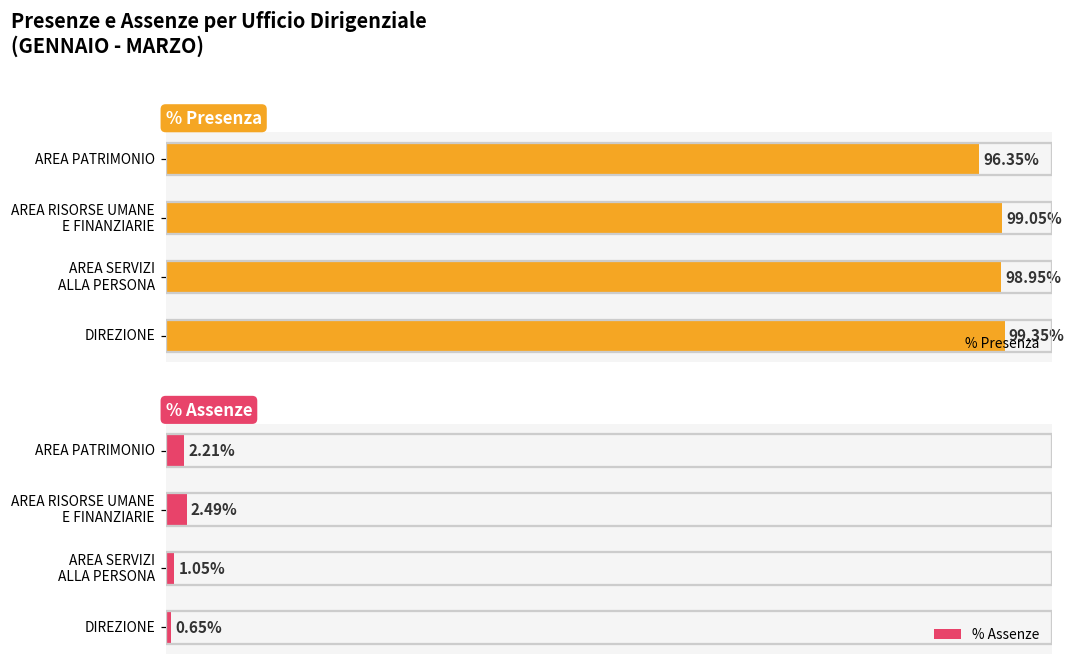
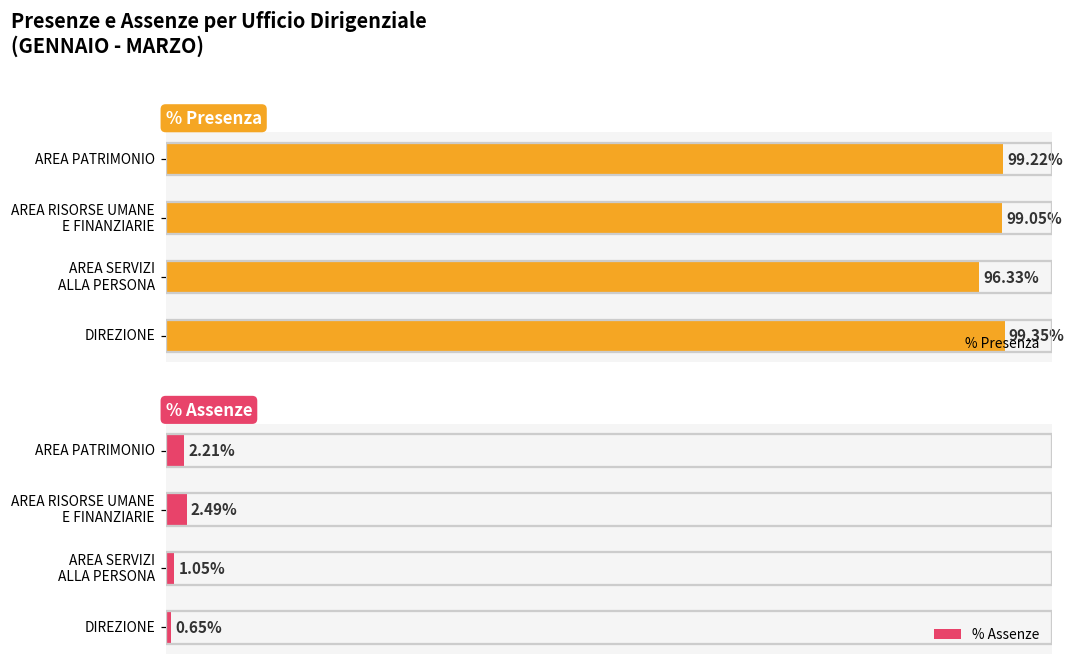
% Presenza, AREA PATRIMONIO: 96.35% -> 99.22%
% Presenza, AREA SERVIZI ALLA PERSONA: 98.95% -> 96.33%
